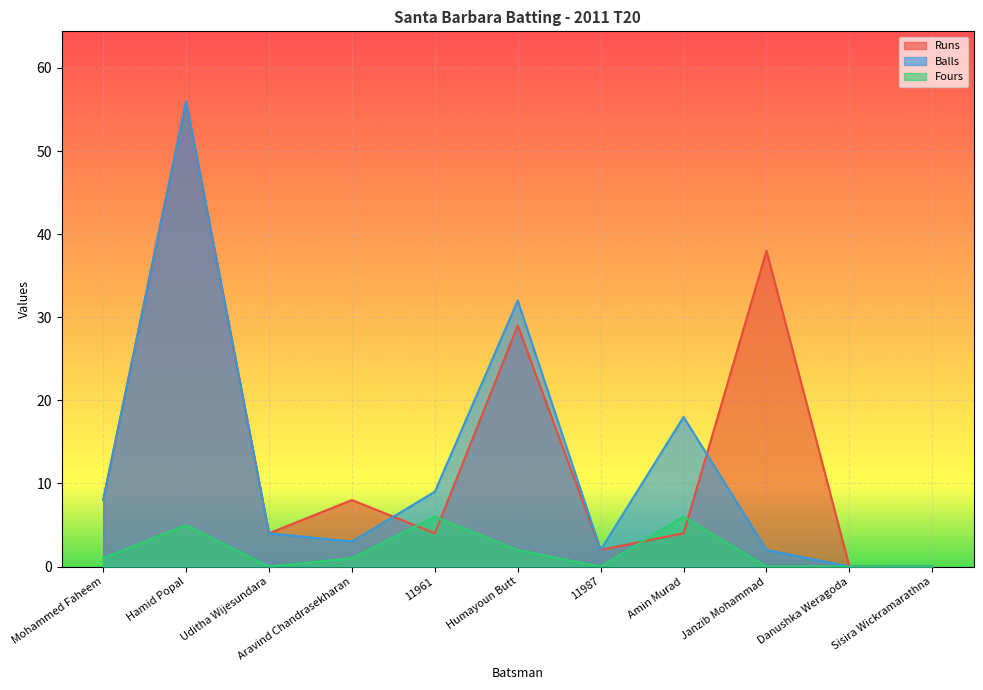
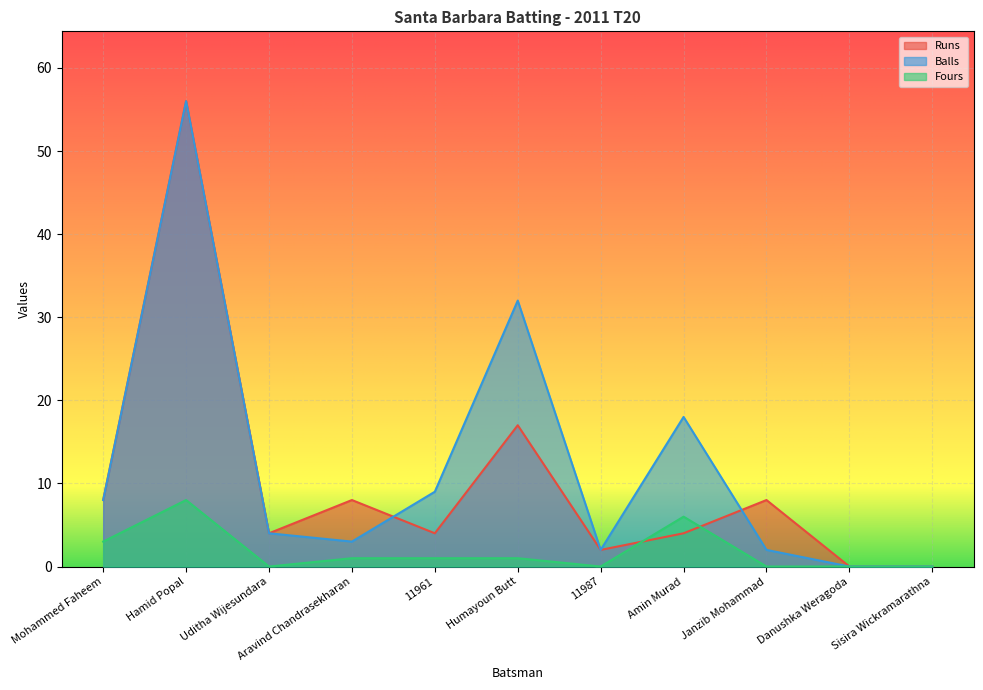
Fours, Mohammed Faheem: 1 -> 3
Fours, Hamid Popal: 5 -> 8
Fours, 11961: 6 -> 1
Runs, Humayoun Butt: 29 -> 17
Fours, Humayoun Butt: 2 -> 1
Runs, Janzib Mohammad: 38 -> 8
